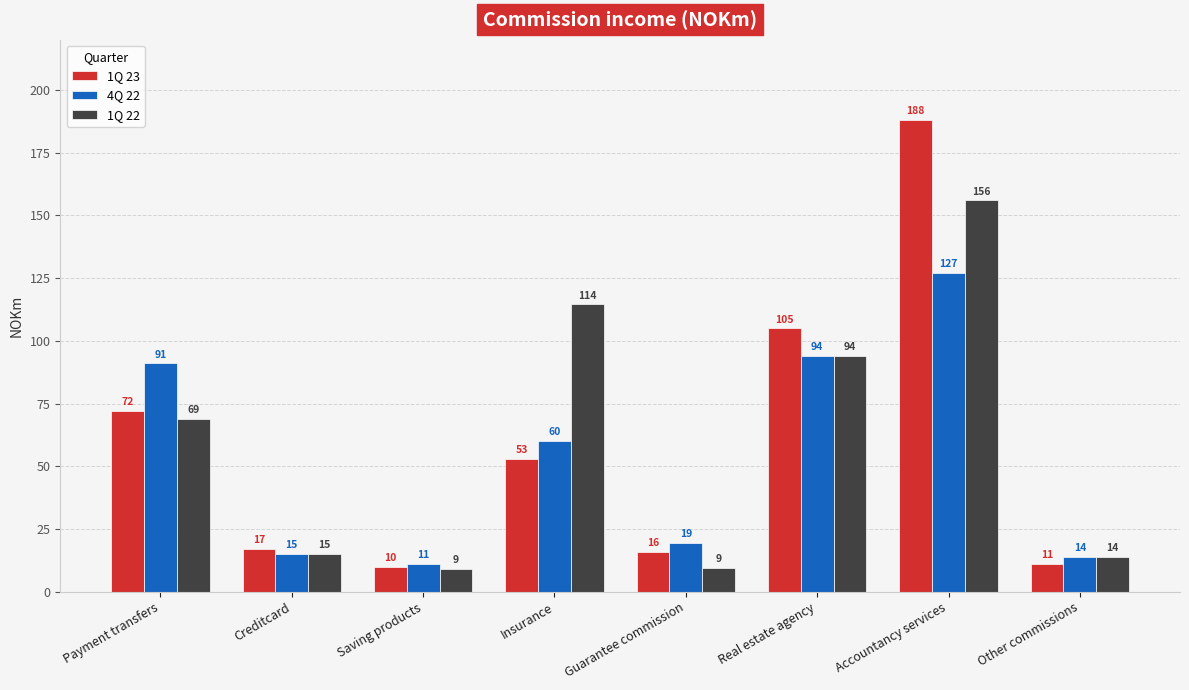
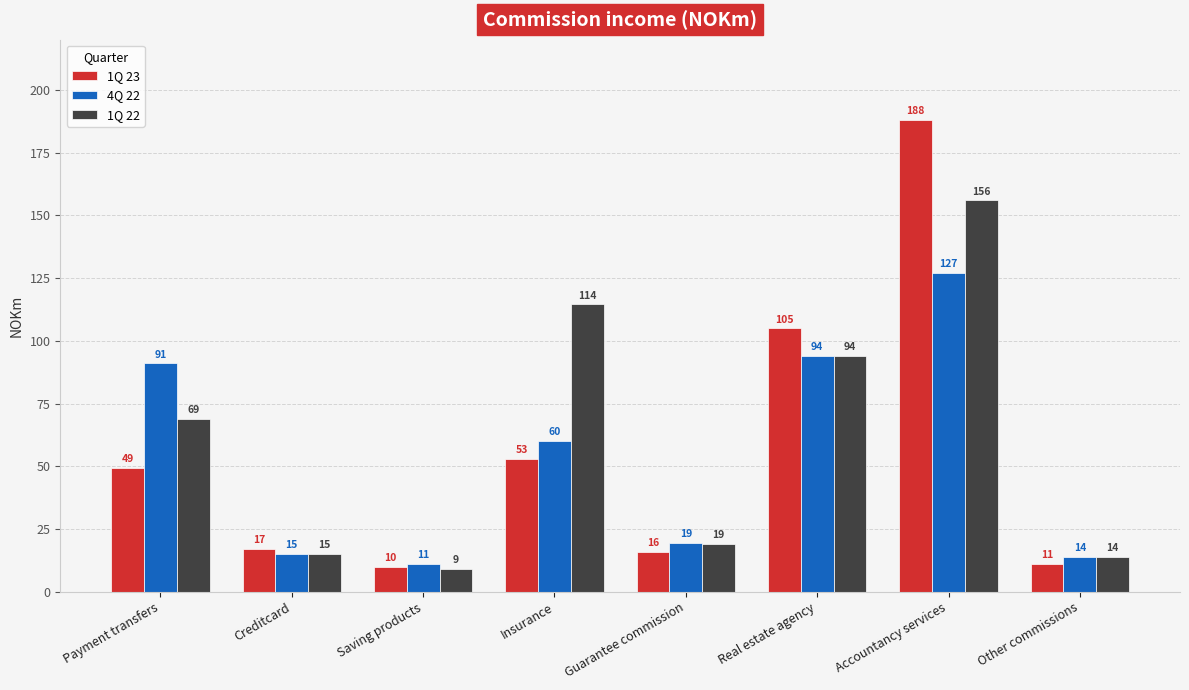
1Q 23, Payment transfers: 72 -> 49
1Q 22, Guarantee commission: 9 -> 19
